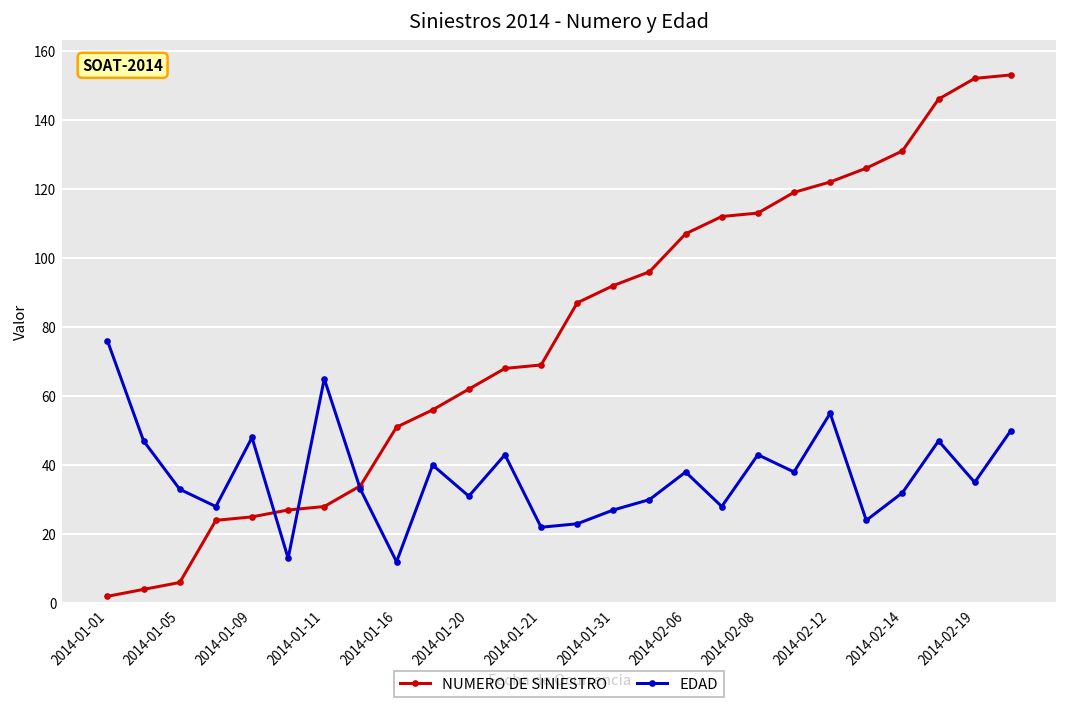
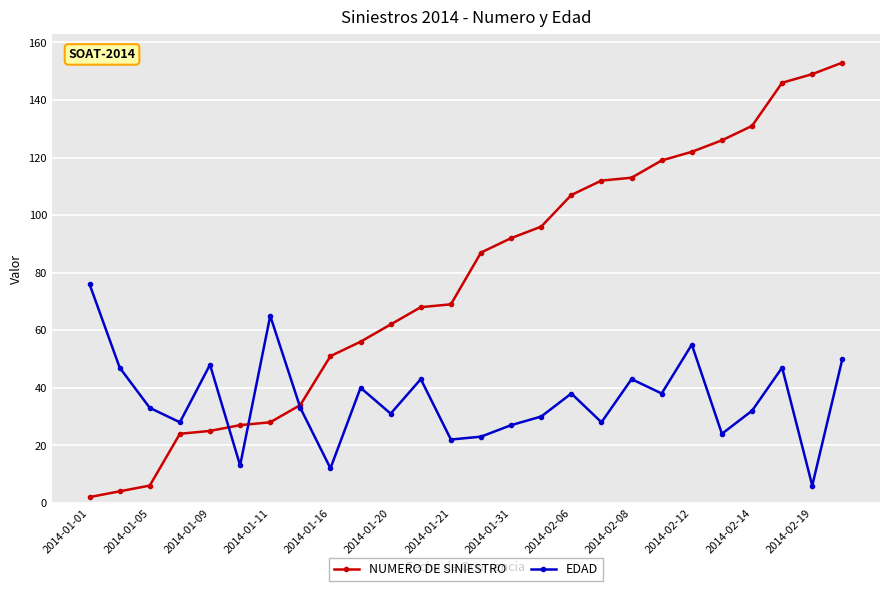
NUMERO DE SINIESTRO, 2014-02-19: 152 -> 149
EDAD, 2014-02-19: 35 -> 6
